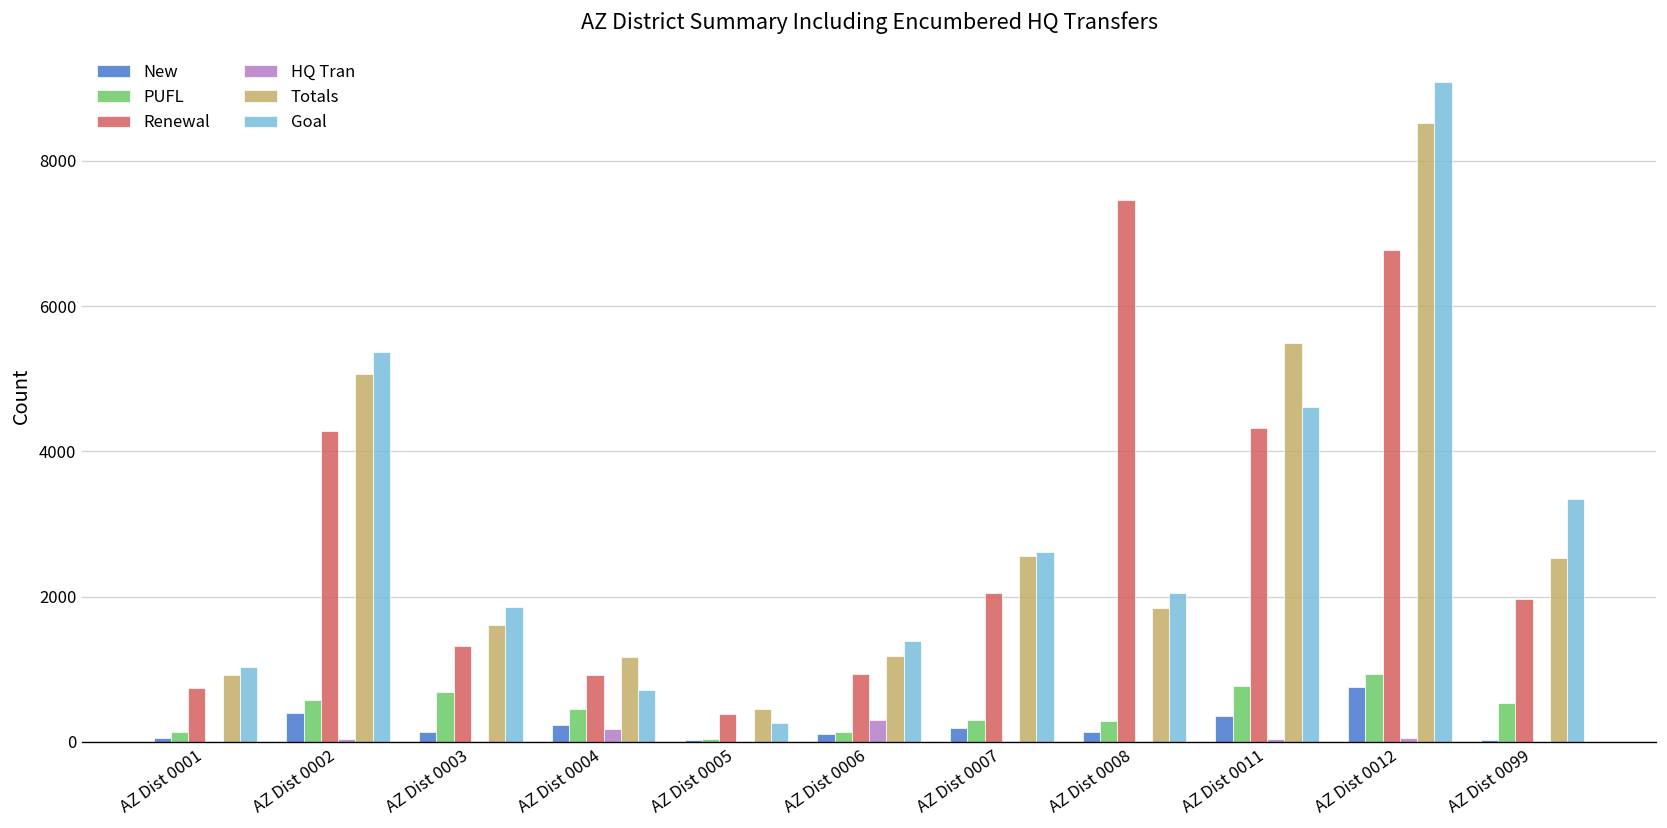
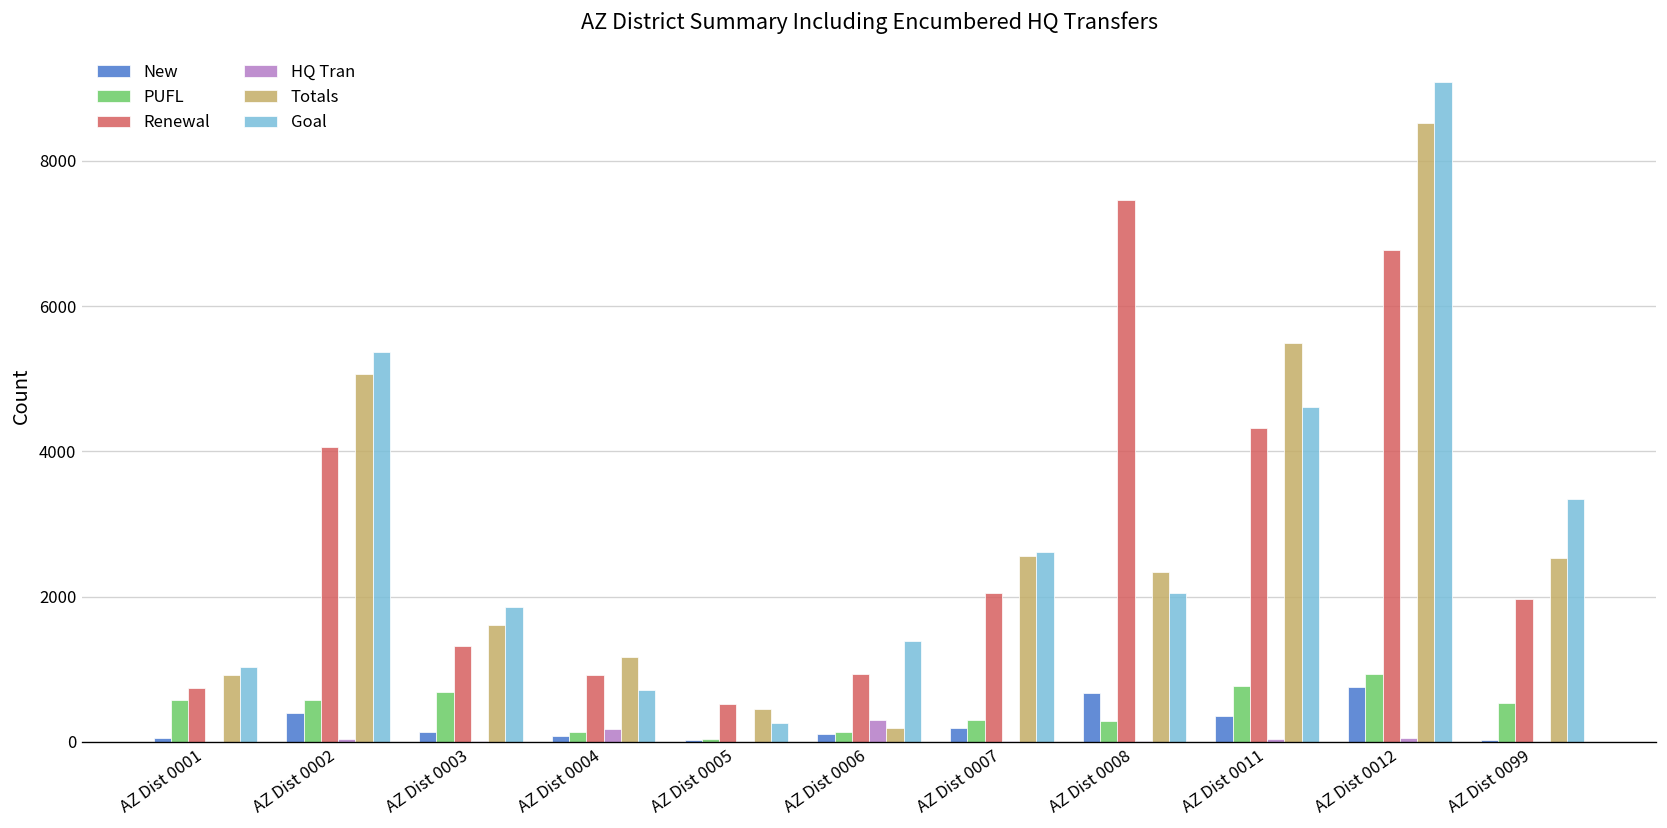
PUFL, AZ Dist 0001: 100 -> 600
Renewal, AZ Dist 0002: 4300 -> 4100
New, AZ Dist 0004: 200 -> 100
PUFL, AZ Dist 0004: 500 -> 100
Renewal, AZ Dist 0005: 400 -> 500
Totals, AZ Dist 0006: 1200 -> 200
New, AZ Dist 0008: 100 -> 700
Totals, AZ Dist 0008: 1900 -> 2300
